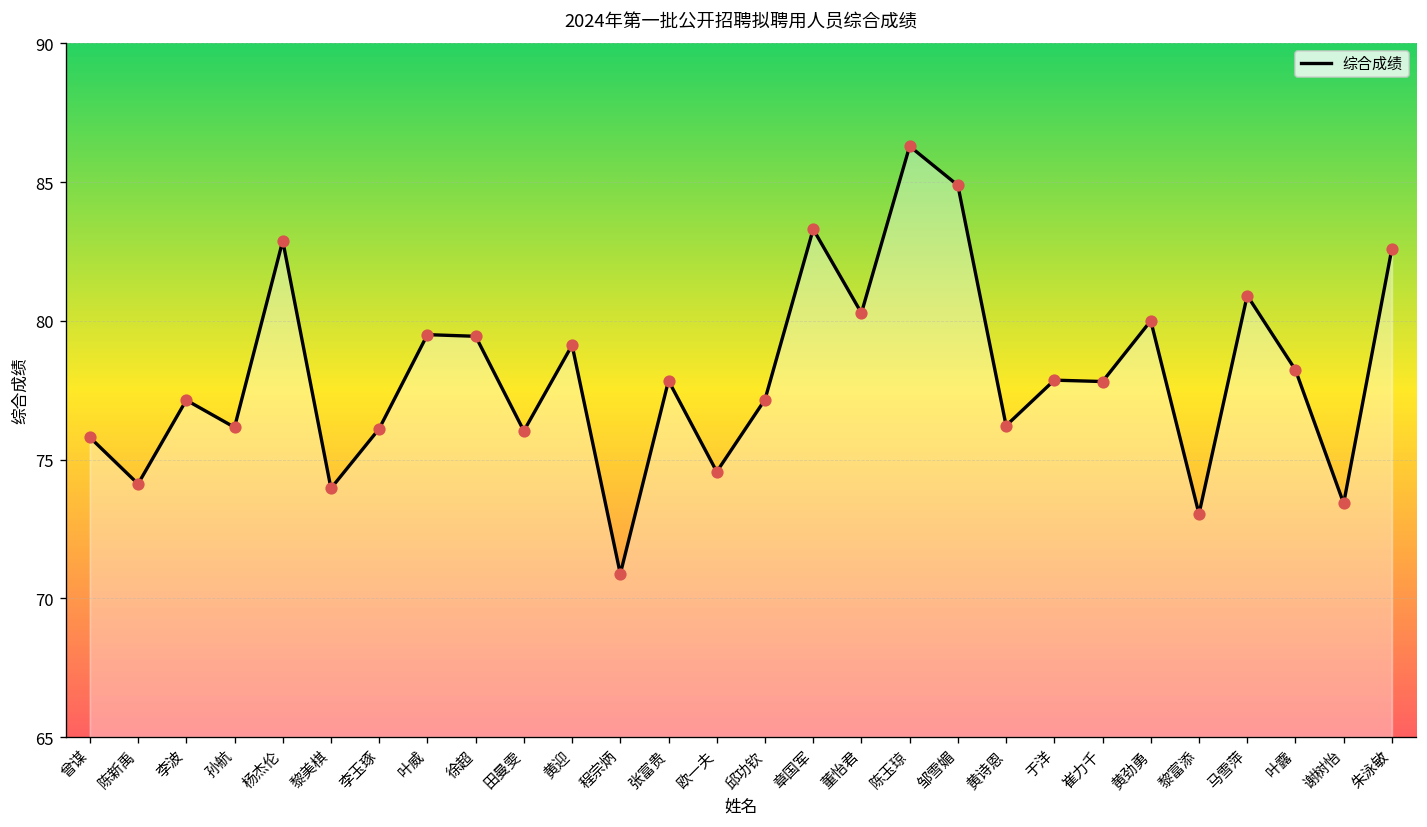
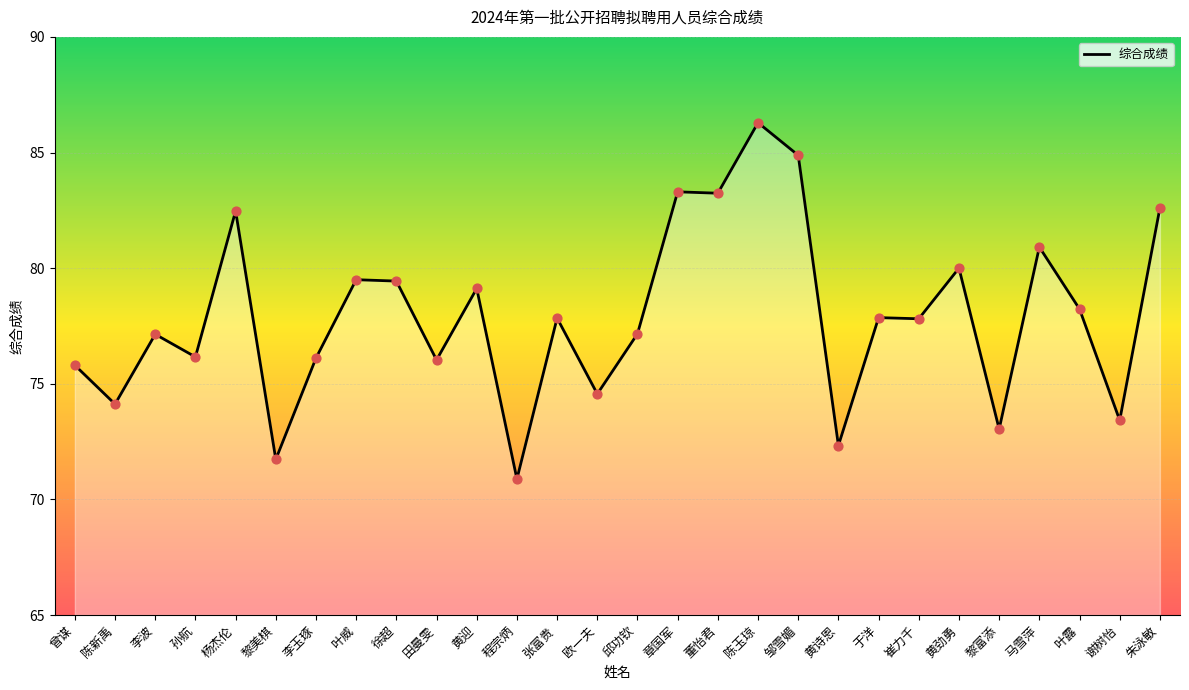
杨杰伦: 82.9 -> 82.5
黎美棋: 74.0 -> 71.7
董怡君: 80.3 -> 83.2
黄诗恩: 76.2 -> 72.3
